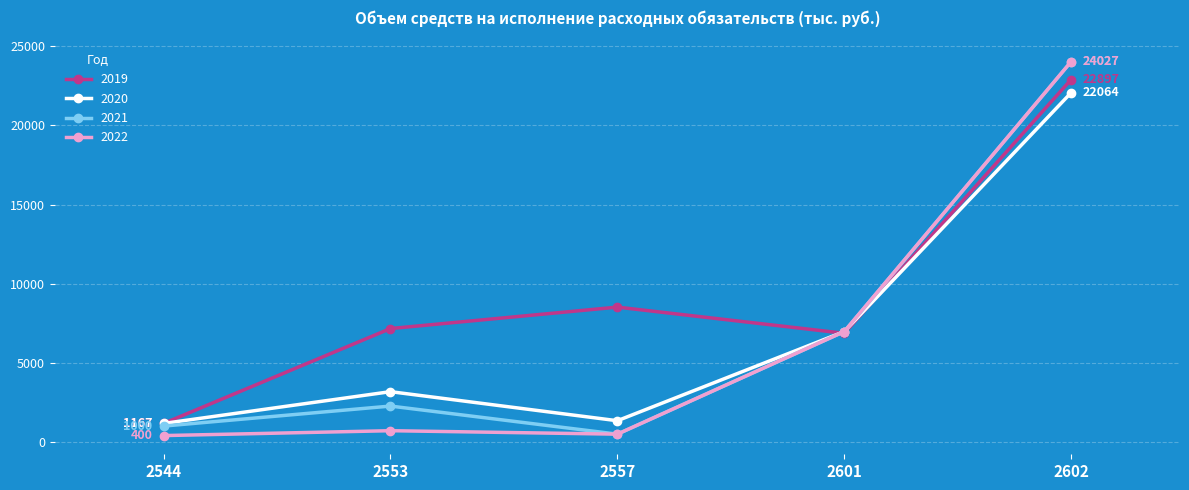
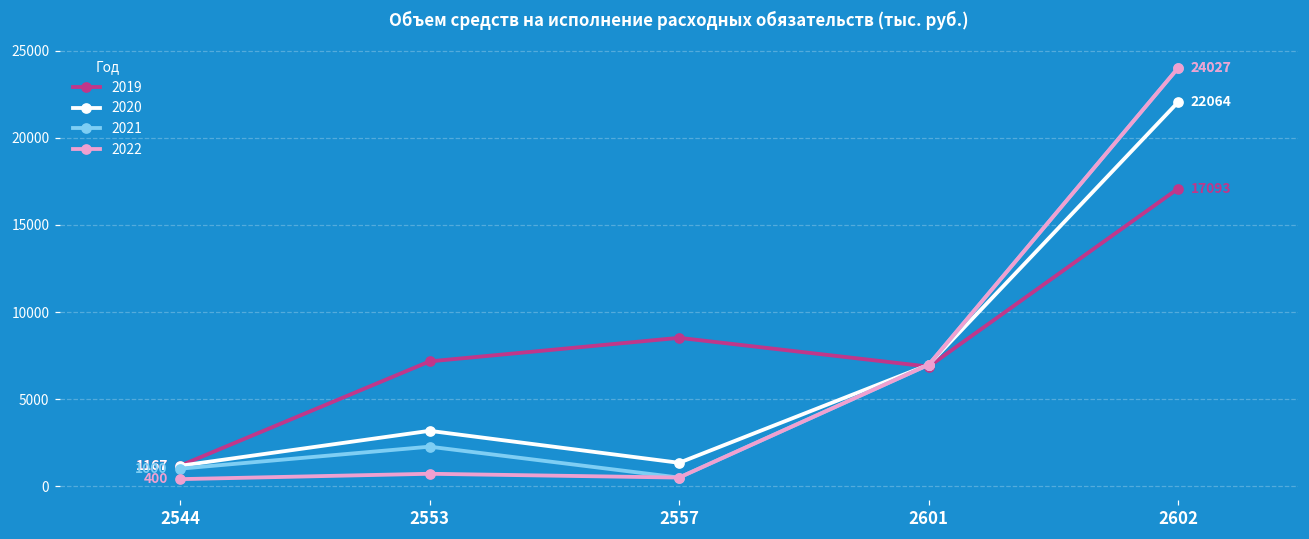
2019, 2602: 22897 -> 17093
